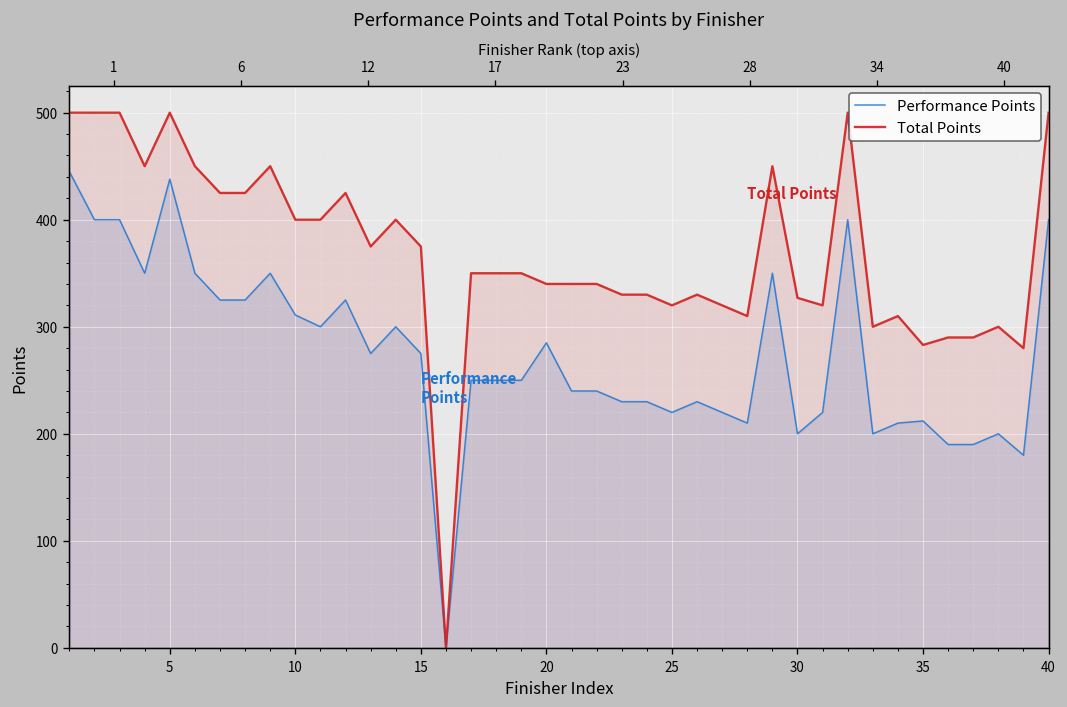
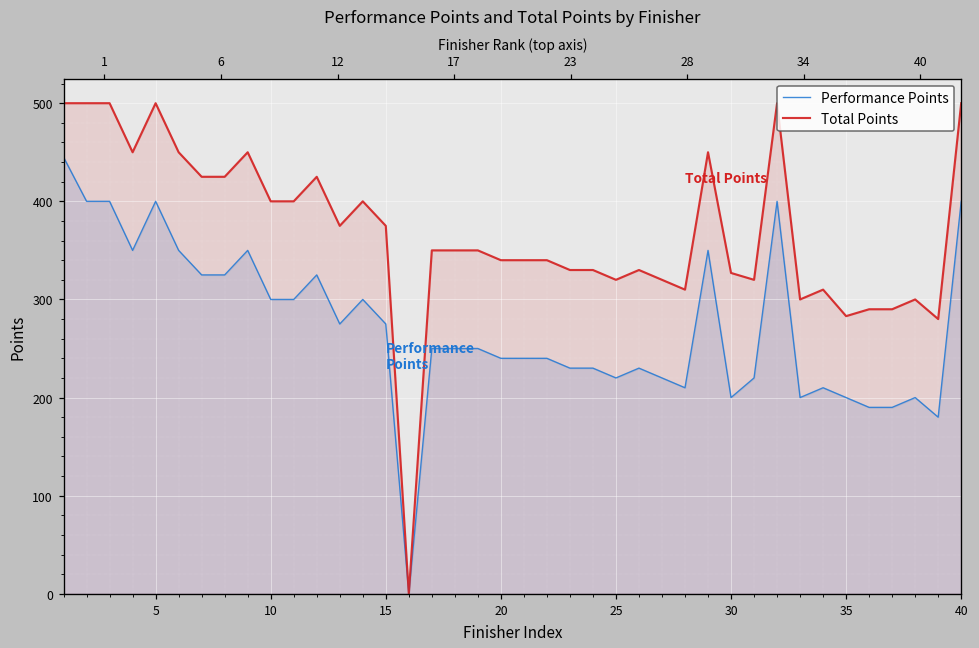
Performance Points, 5: 440 -> 400
Performance Points, 10: 310 -> 300
Performance Points, 20: 290 -> 240
Performance Points, 35: 210 -> 200
